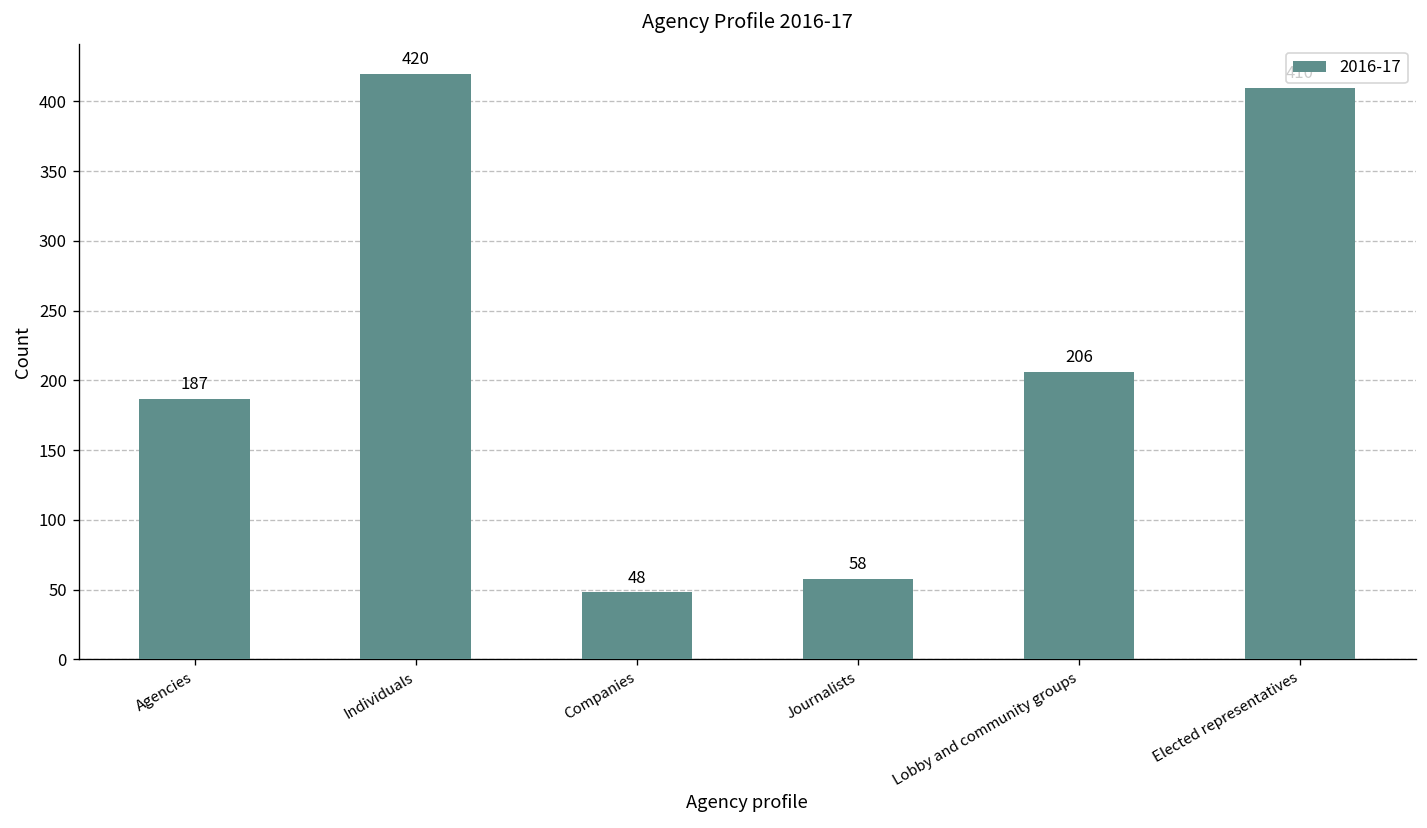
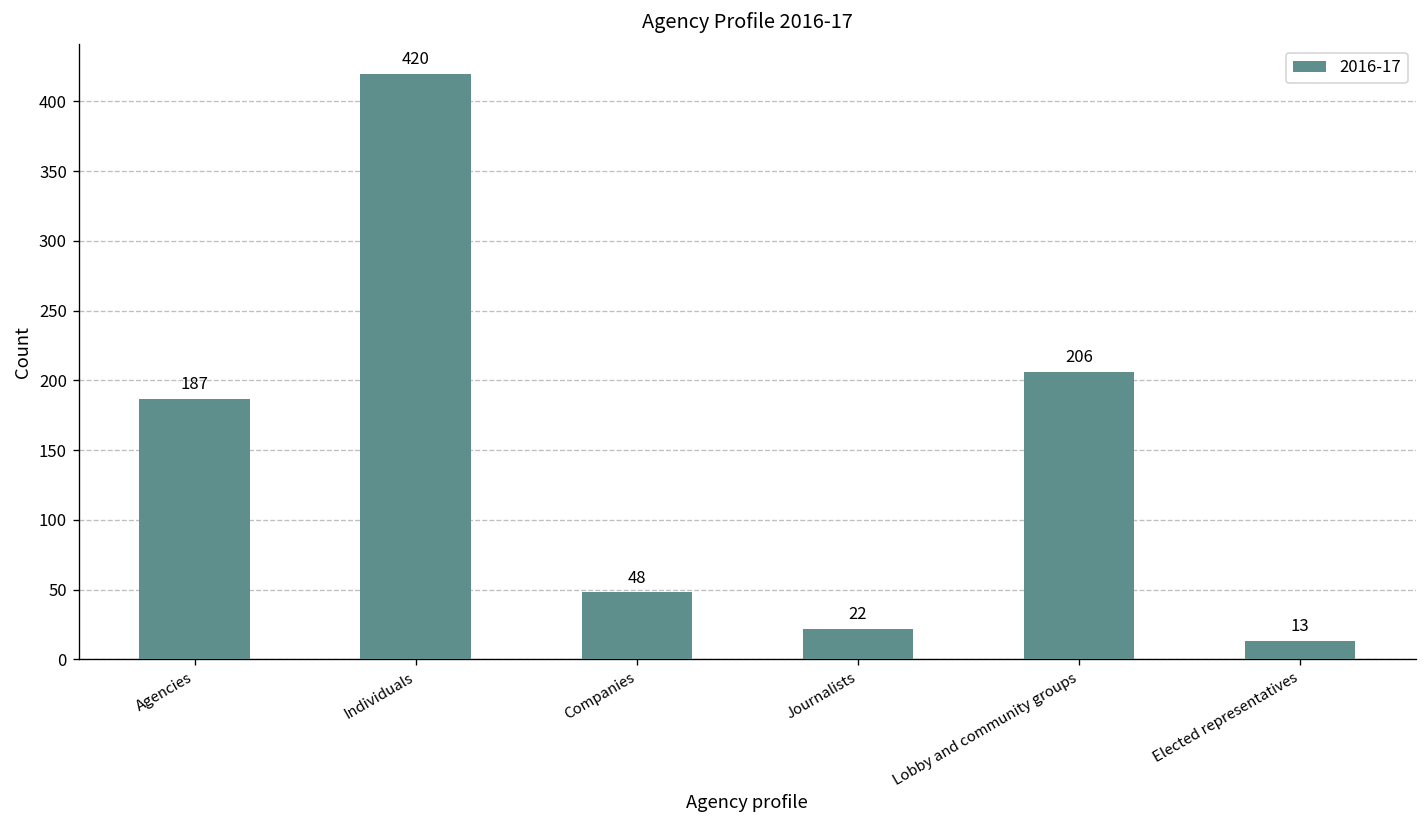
Journalists: 58 -> 22
Elected representatives: 410 -> 13
